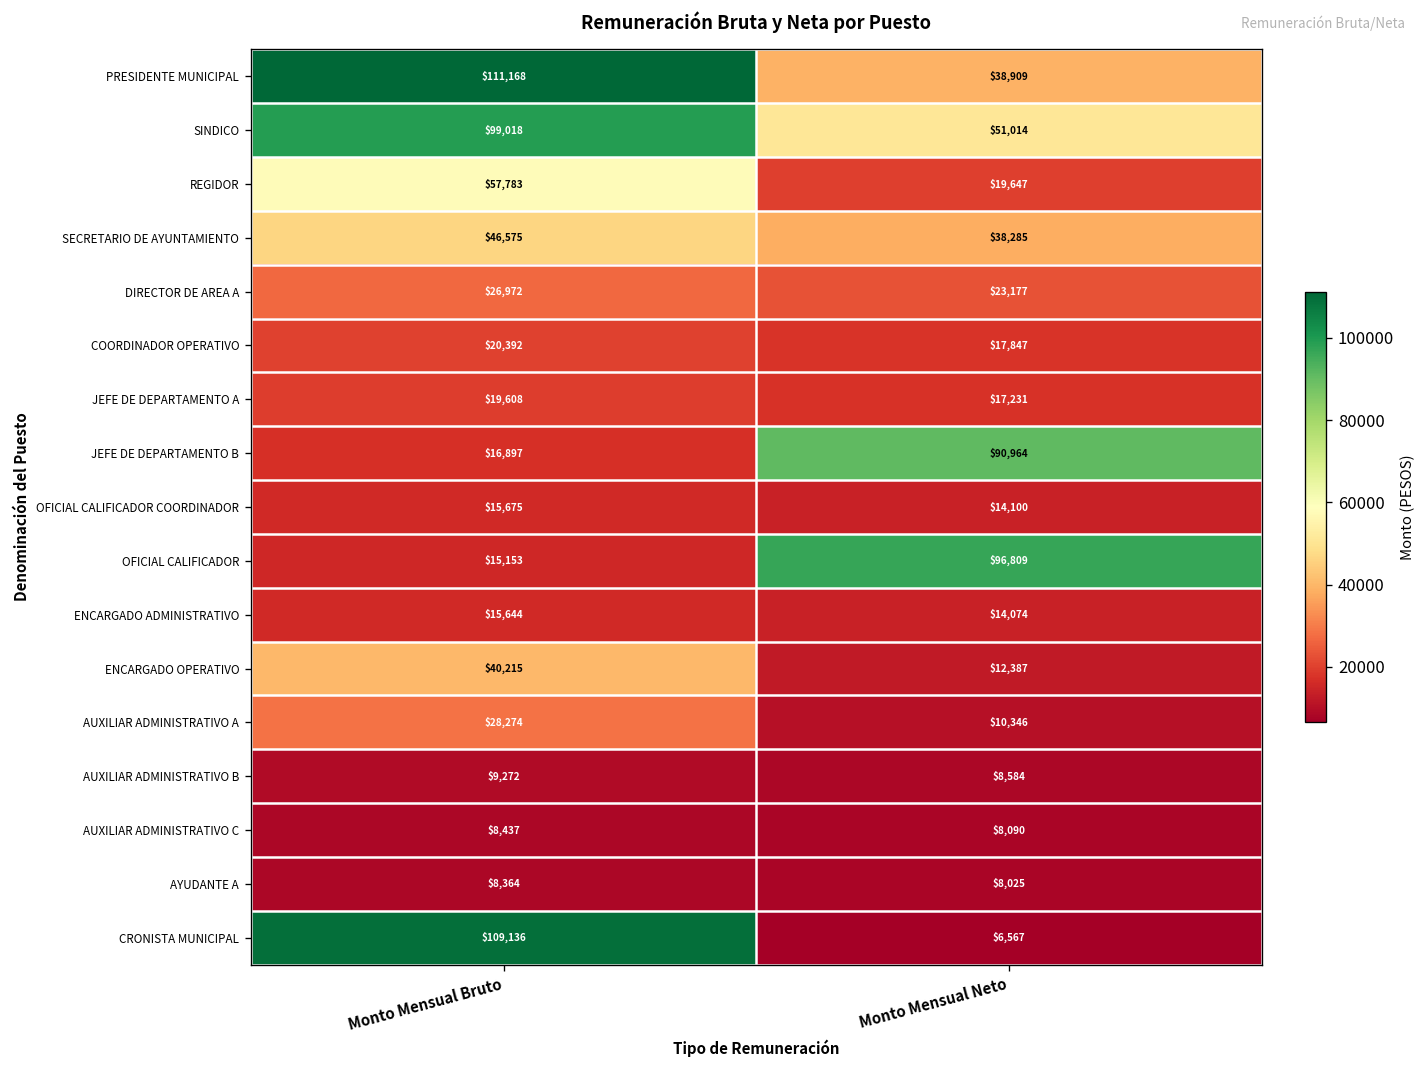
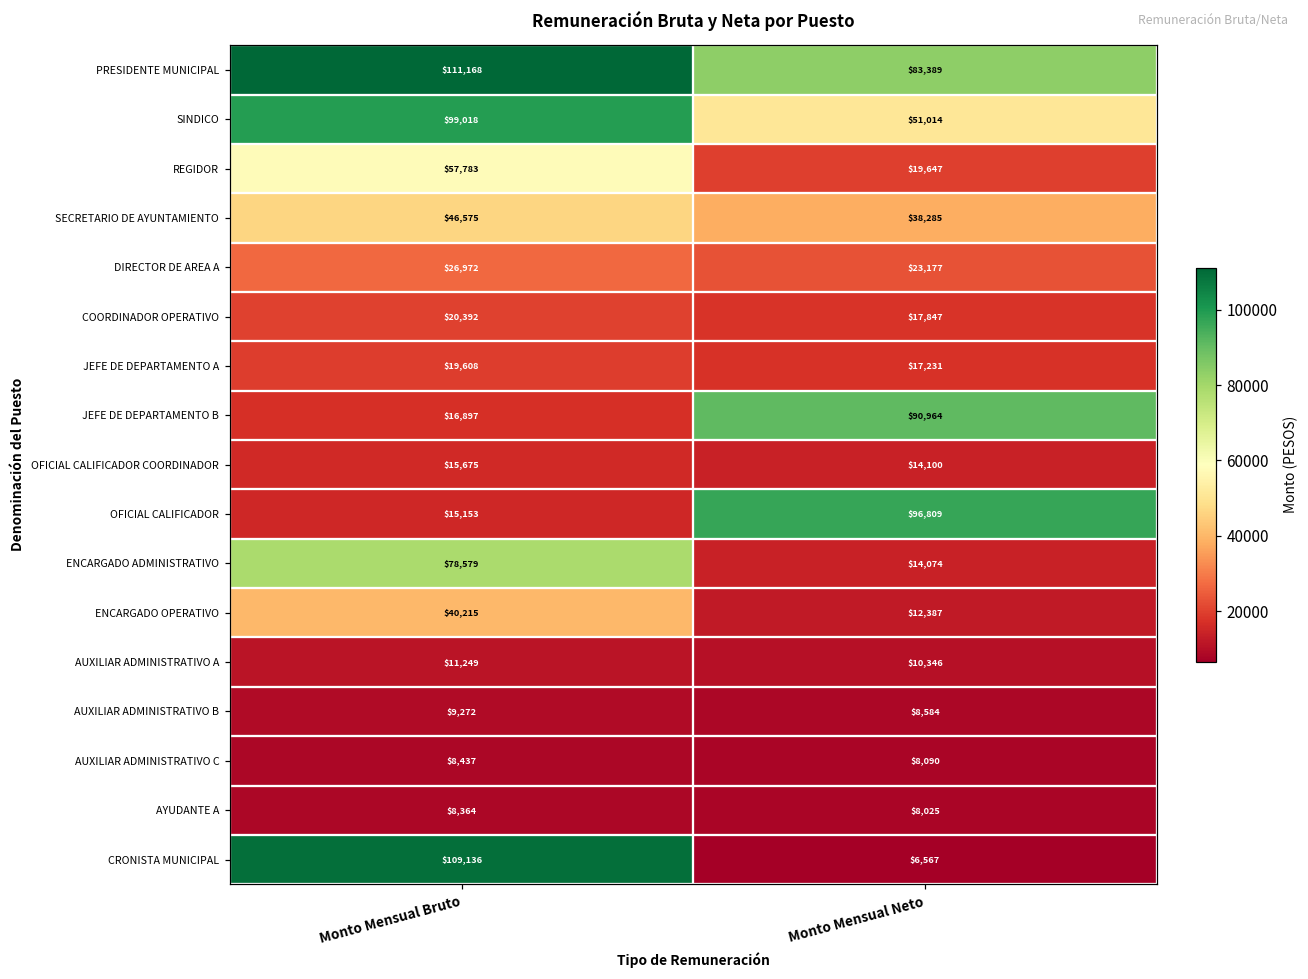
PRESIDENTE MUNICIPAL, Monto Mensual Neto: $38,909 -> $83,389
ENCARGADO ADMINISTRATIVO, Monto Mensual Bruto: $15,644 -> $78,579
AUXILIAR ADMINISTRATIVO A, Monto Mensual Bruto: $28,274 -> $11,249
